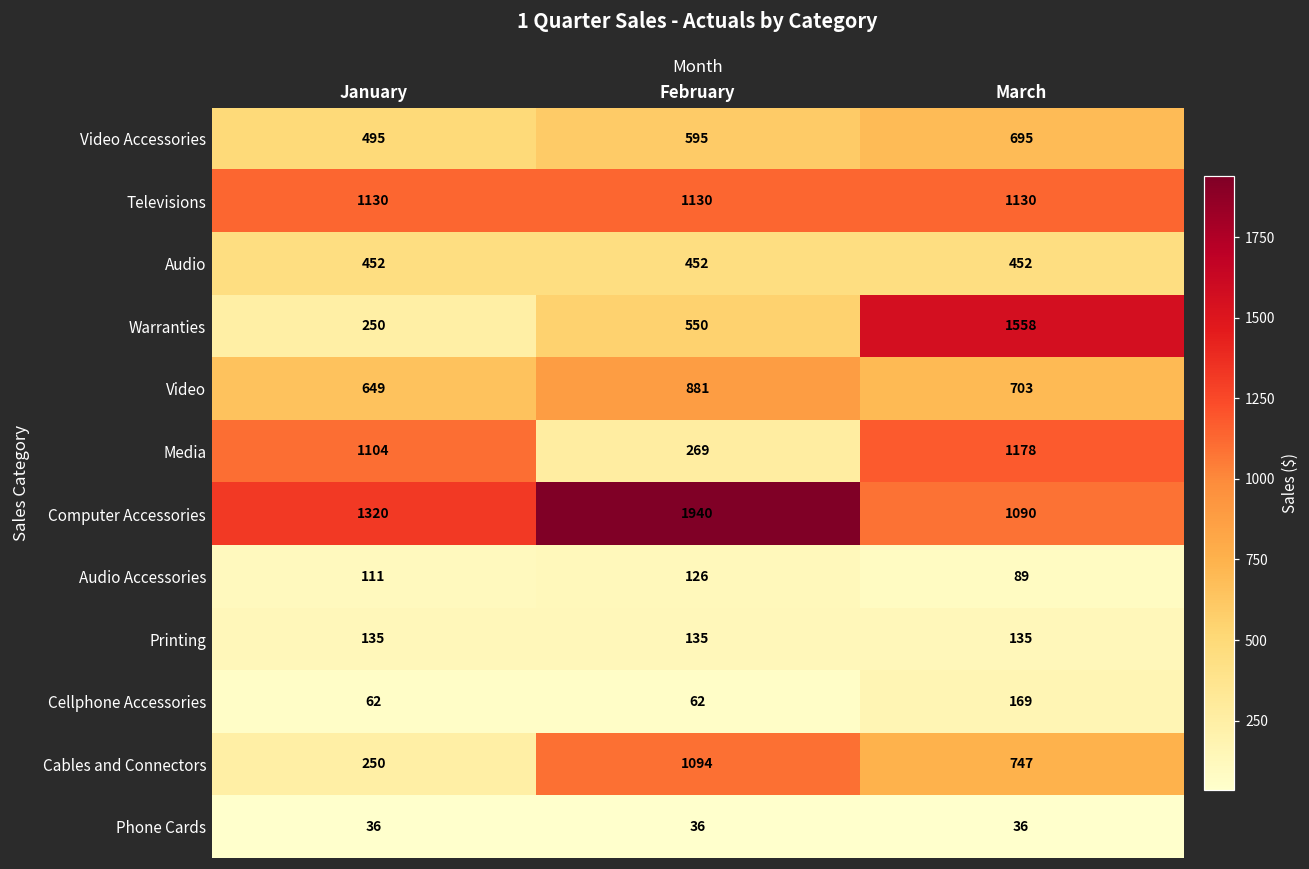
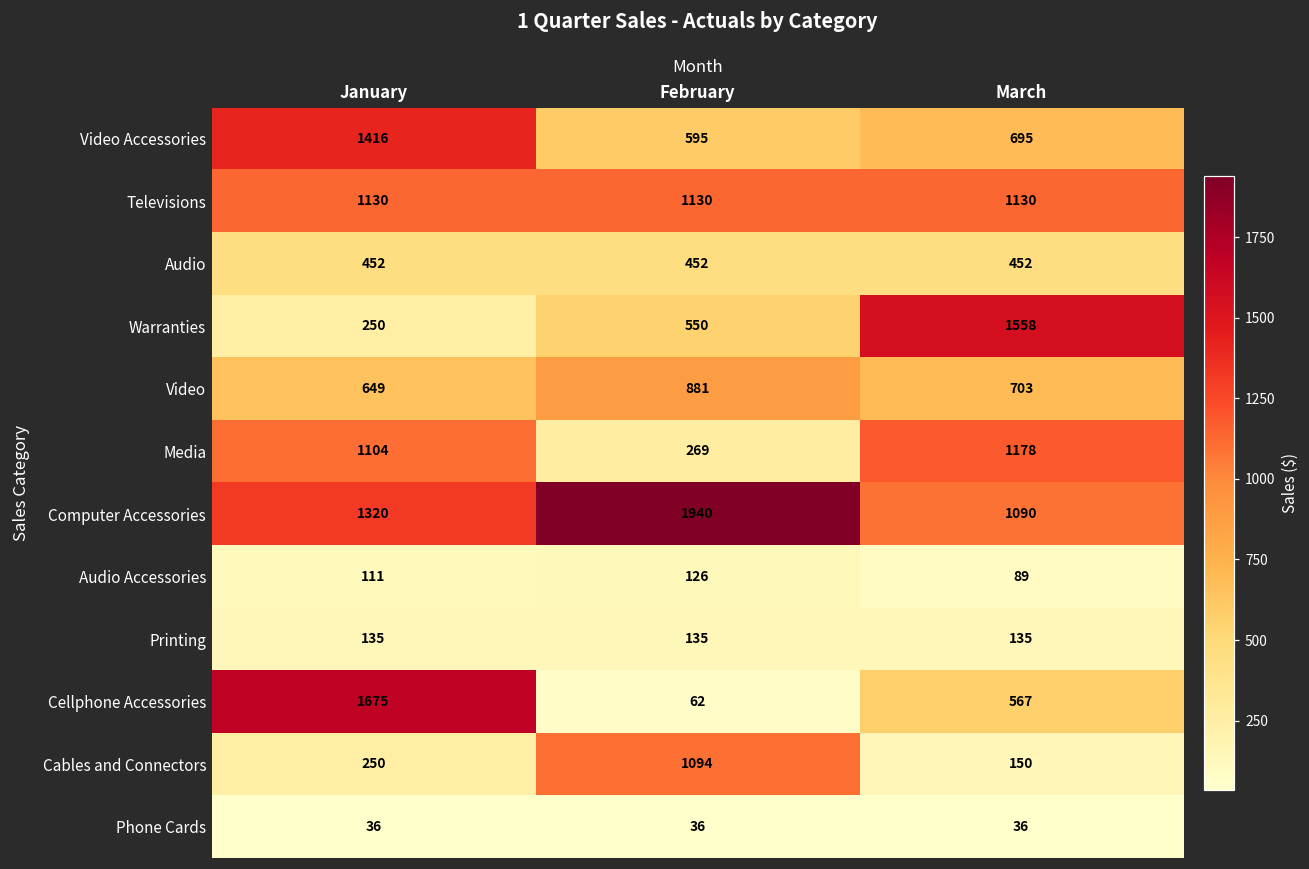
Video Accessories, January: 495 -> 1416
Cellphone Accessories, January: 62 -> 1675
Cellphone Accessories, March: 169 -> 567
Cables and Connectors, March: 747 -> 150
